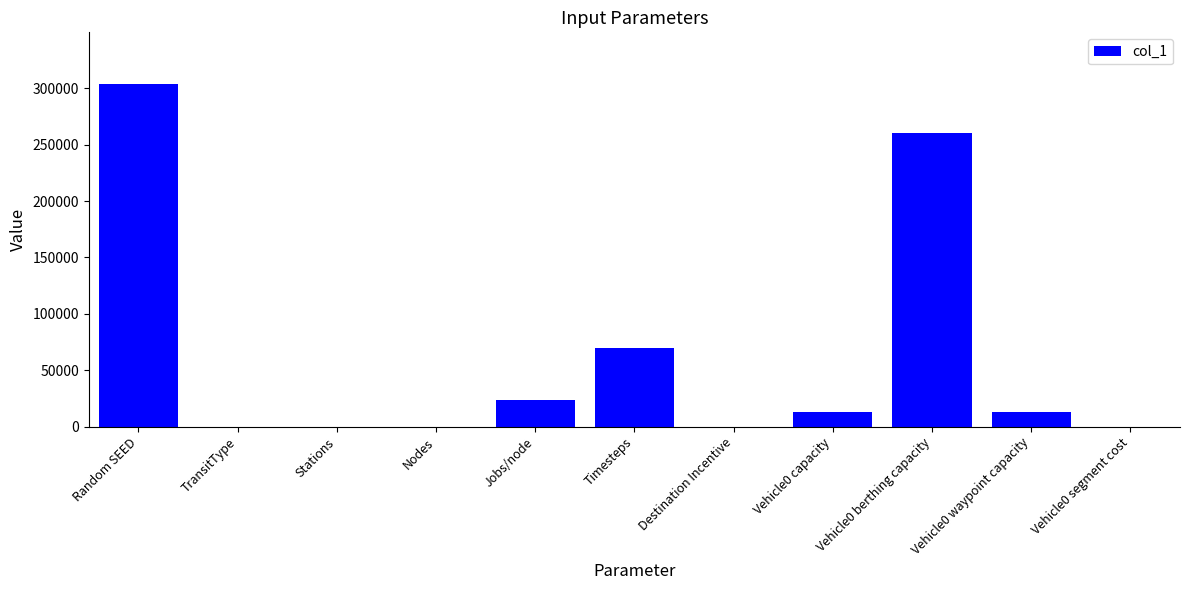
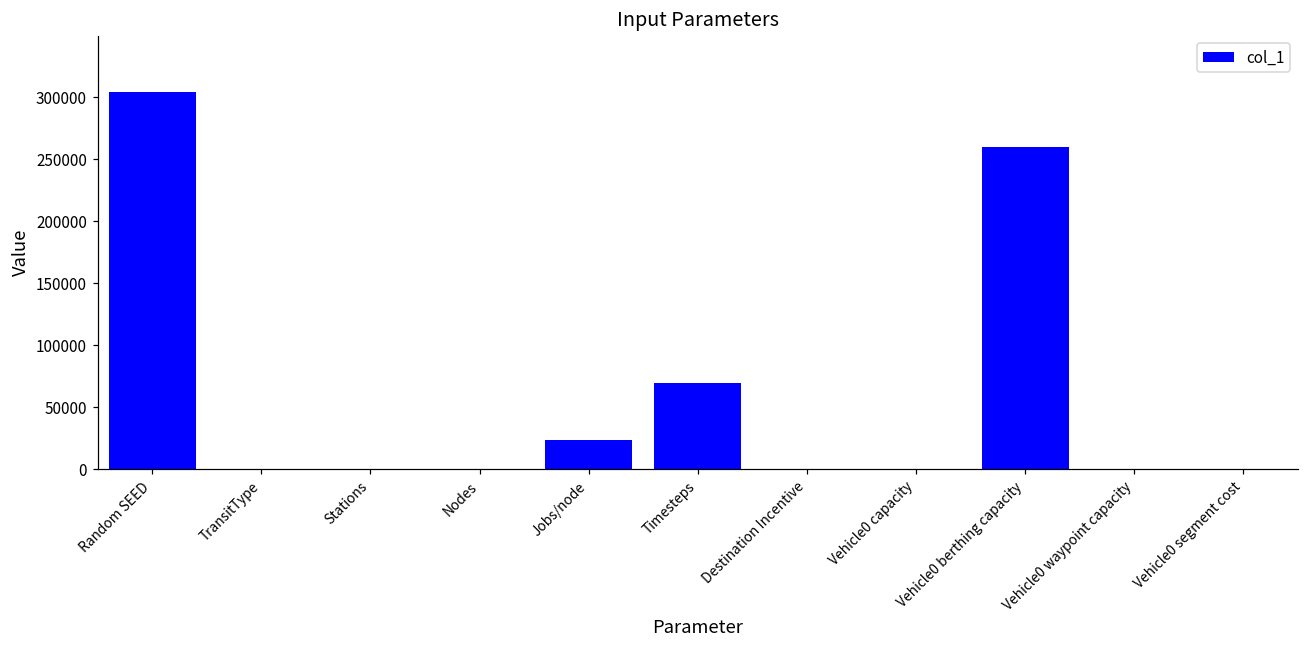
Vehicle0 capacity: 13000 -> 0
Vehicle0 waypoint capacity: 13000 -> 0
